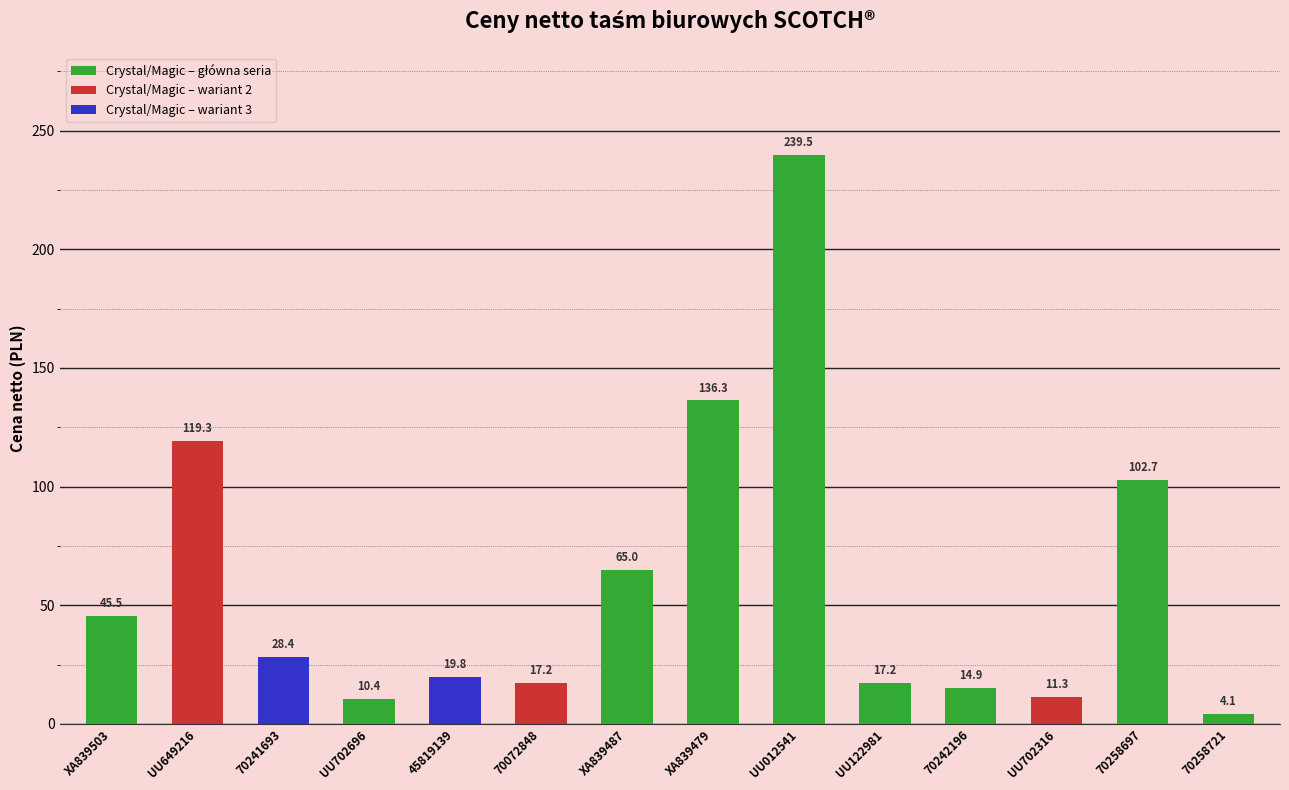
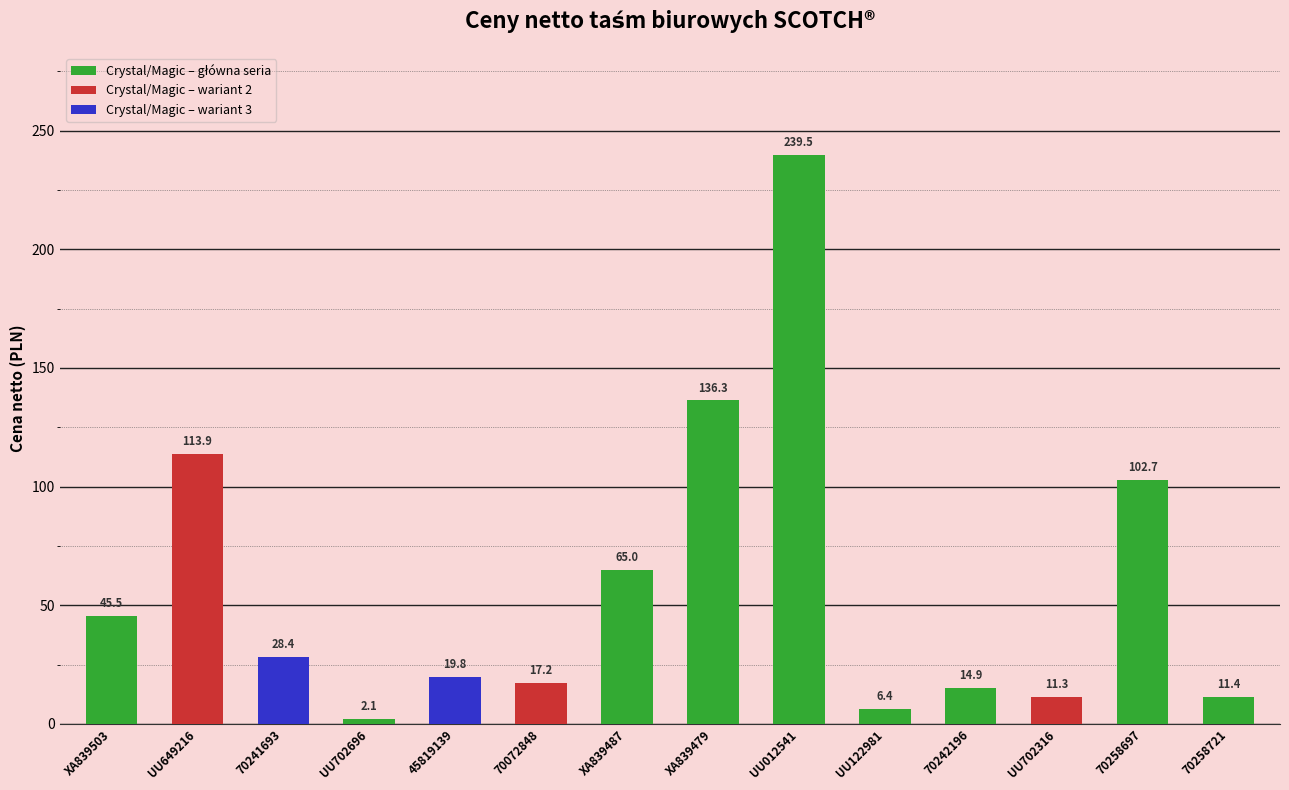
UU649216: 119.3 -> 113.9
UU702696: 10.4 -> 2.1
UU122981: 17.2 -> 6.4
70258721: 4.1 -> 11.4
